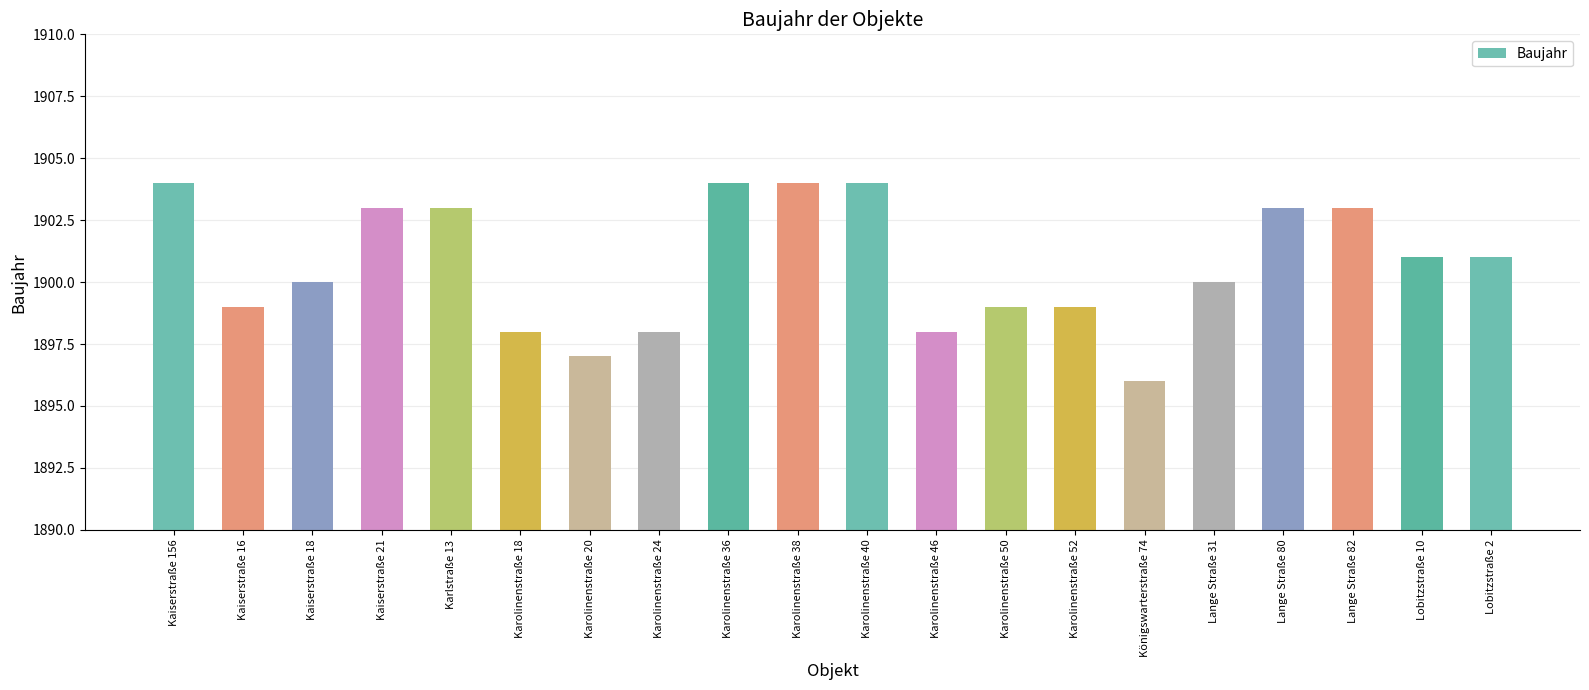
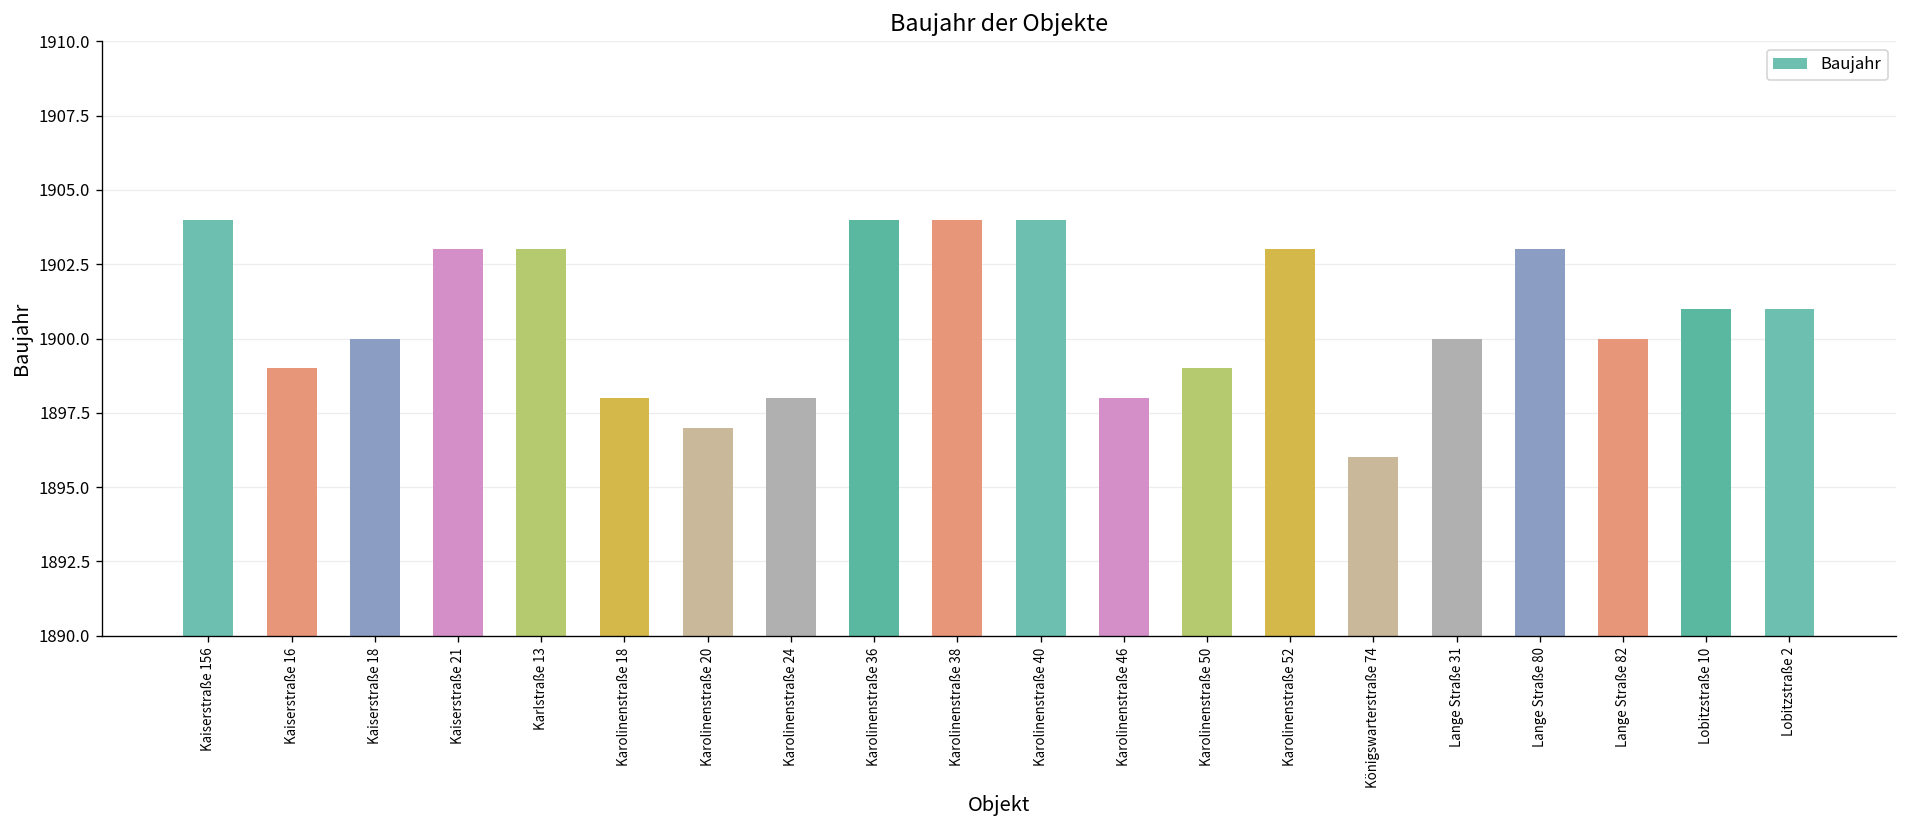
Karolinenstraße 52: 1899 -> 1903
Lange Straße 82: 1903 -> 1900
